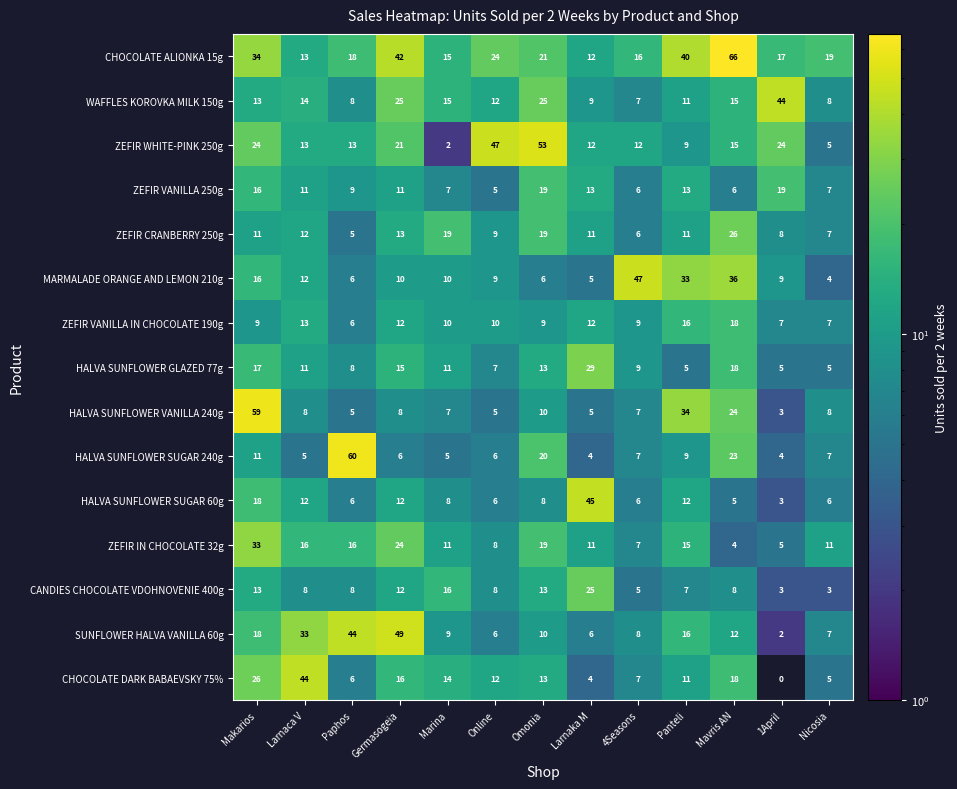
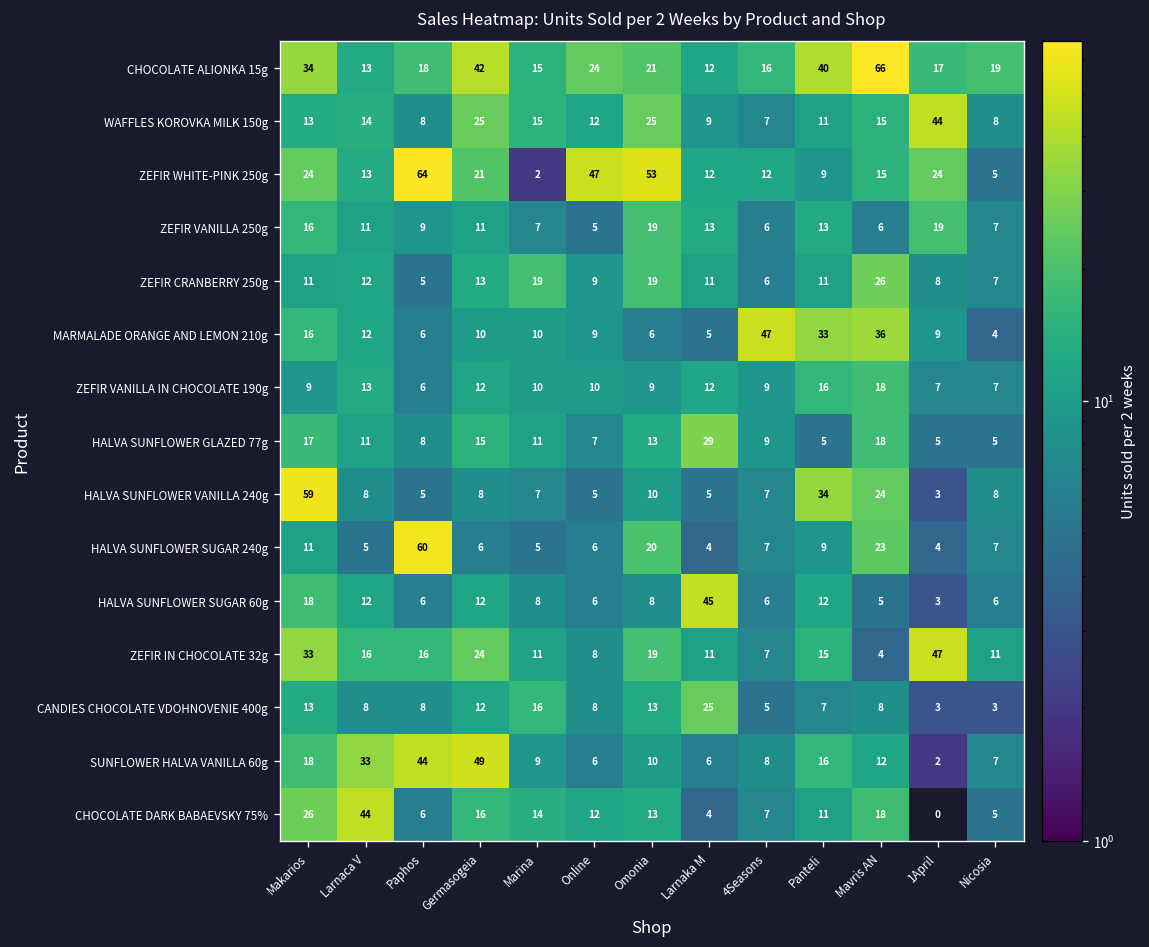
ZEFIR WHITE-PINK 250g, Paphos: 13 -> 64
ZEFIR IN CHOCOLATE 32g, 1April: 5 -> 47
